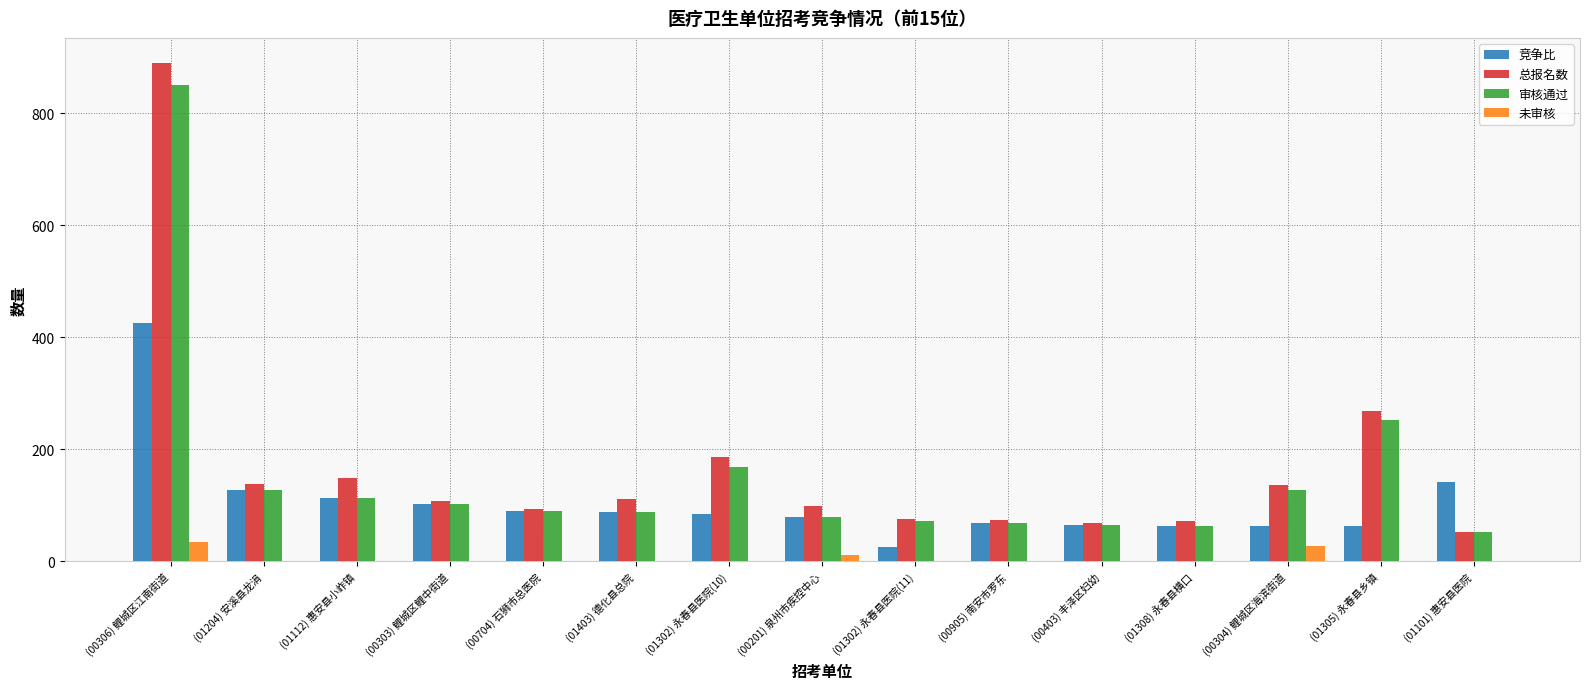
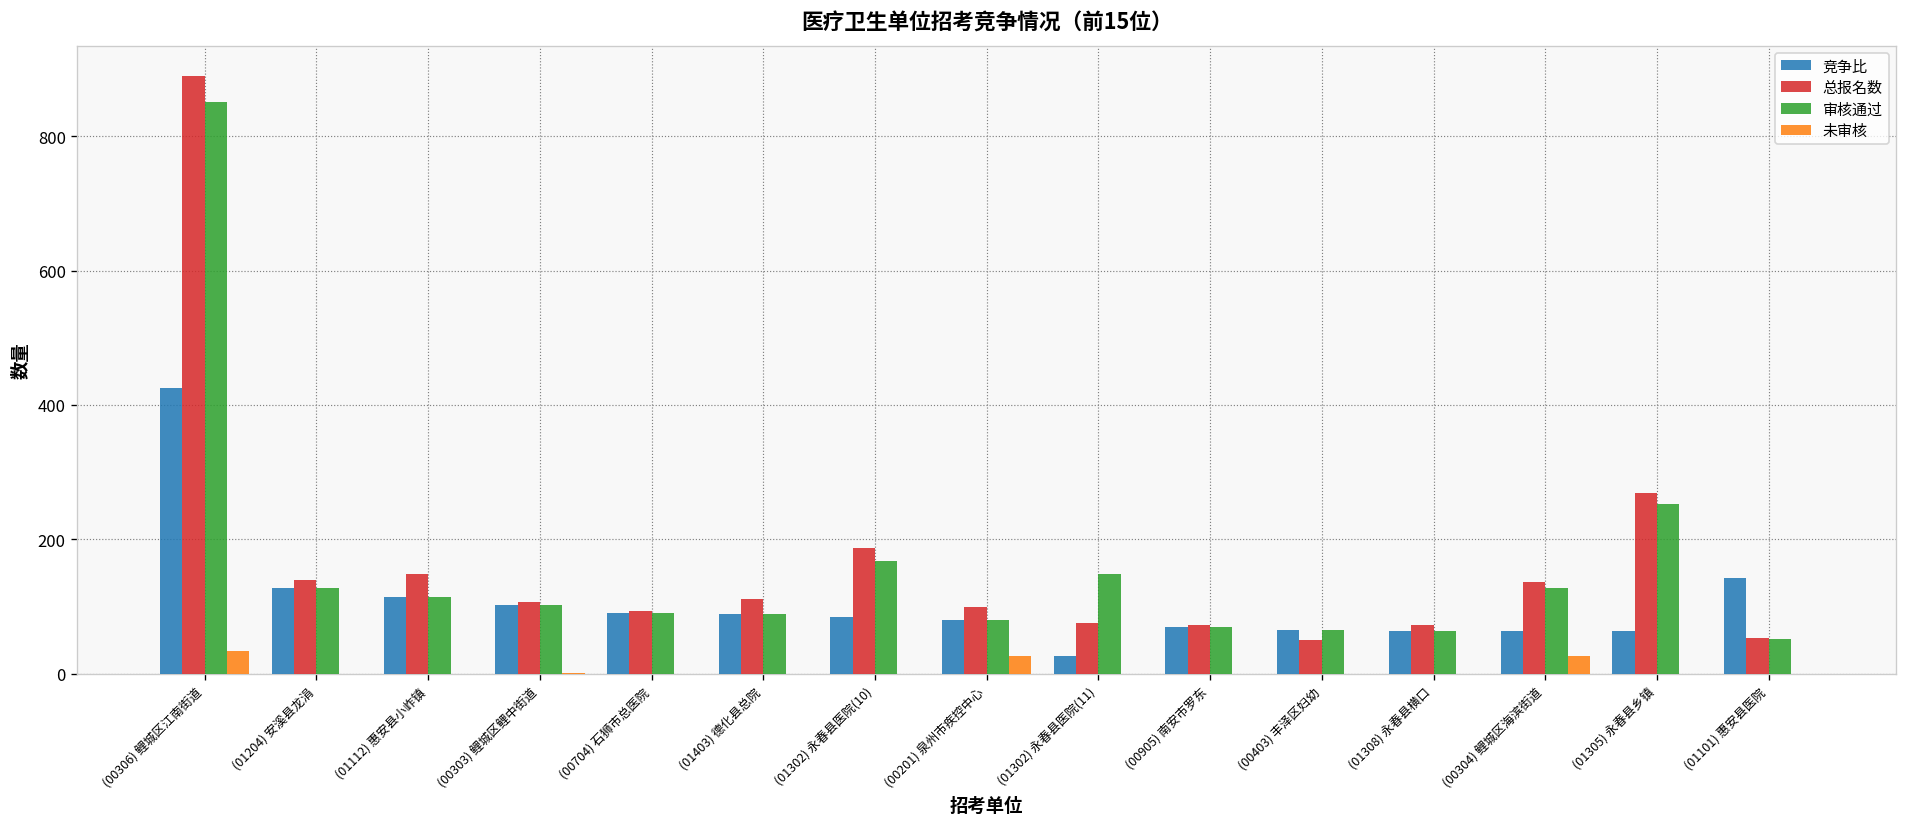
未审核, (00201) 泉州市疾控中心: 10 -> 30
审核通过, (01302) 永春县医院(11): 70 -> 150
总报名数, (00403) 丰泽区妇幼: 70 -> 50
